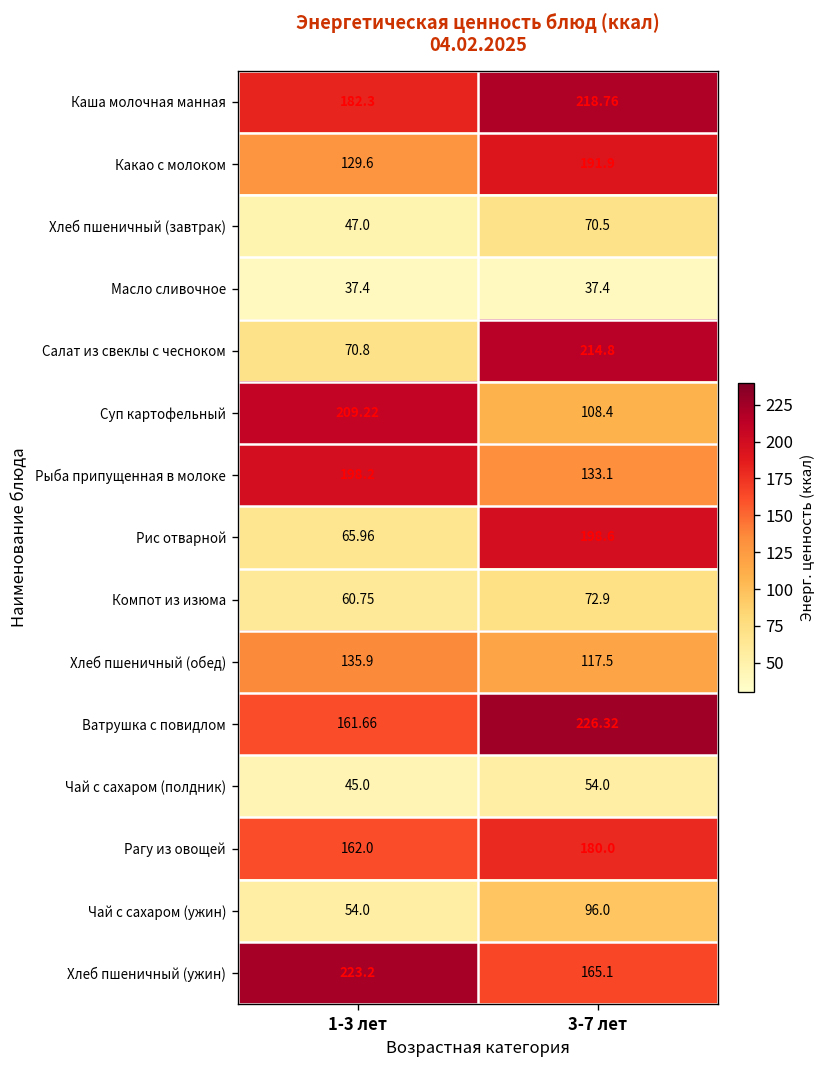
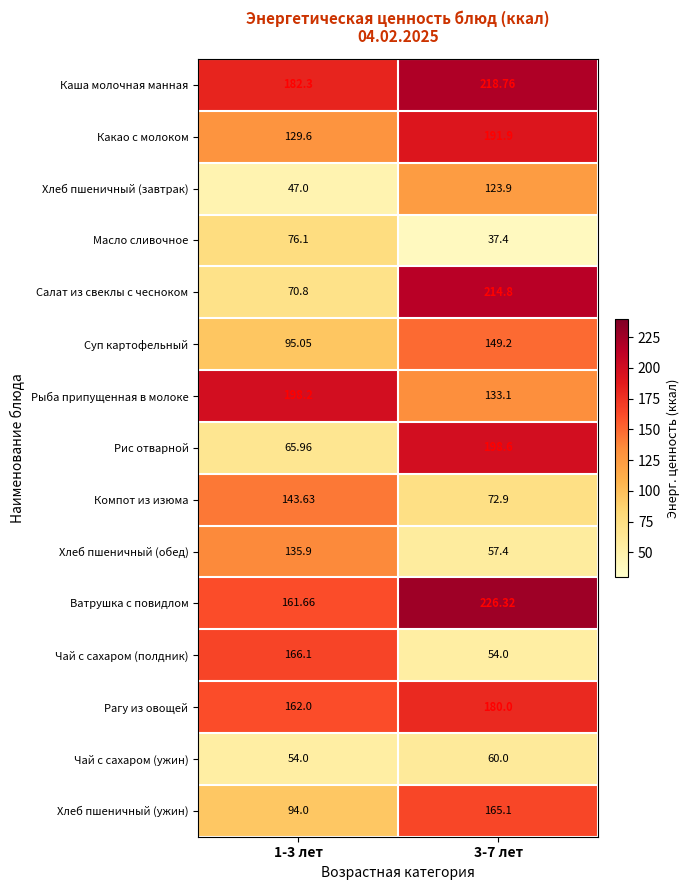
Хлеб пшеничный (завтрак), 3-7 лет: 70.5 -> 123.9
Масло сливочное, 1-3 лет: 37.4 -> 76.1
Суп картофельный, 1-3 лет: 209.22 -> 95.05
Суп картофельный, 3-7 лет: 108.4 -> 149.2
Компот из изюма, 1-3 лет: 60.75 -> 143.63
Хлеб пшеничный (обед), 3-7 лет: 117.5 -> 57.4
Чай с сахаром (полдник), 1-3 лет: 45.0 -> 166.1
Чай с сахаром (ужин), 3-7 лет: 96.0 -> 60.0
Хлеб пшеничный (ужин), 1-3 лет: 223.2 -> 94.0
